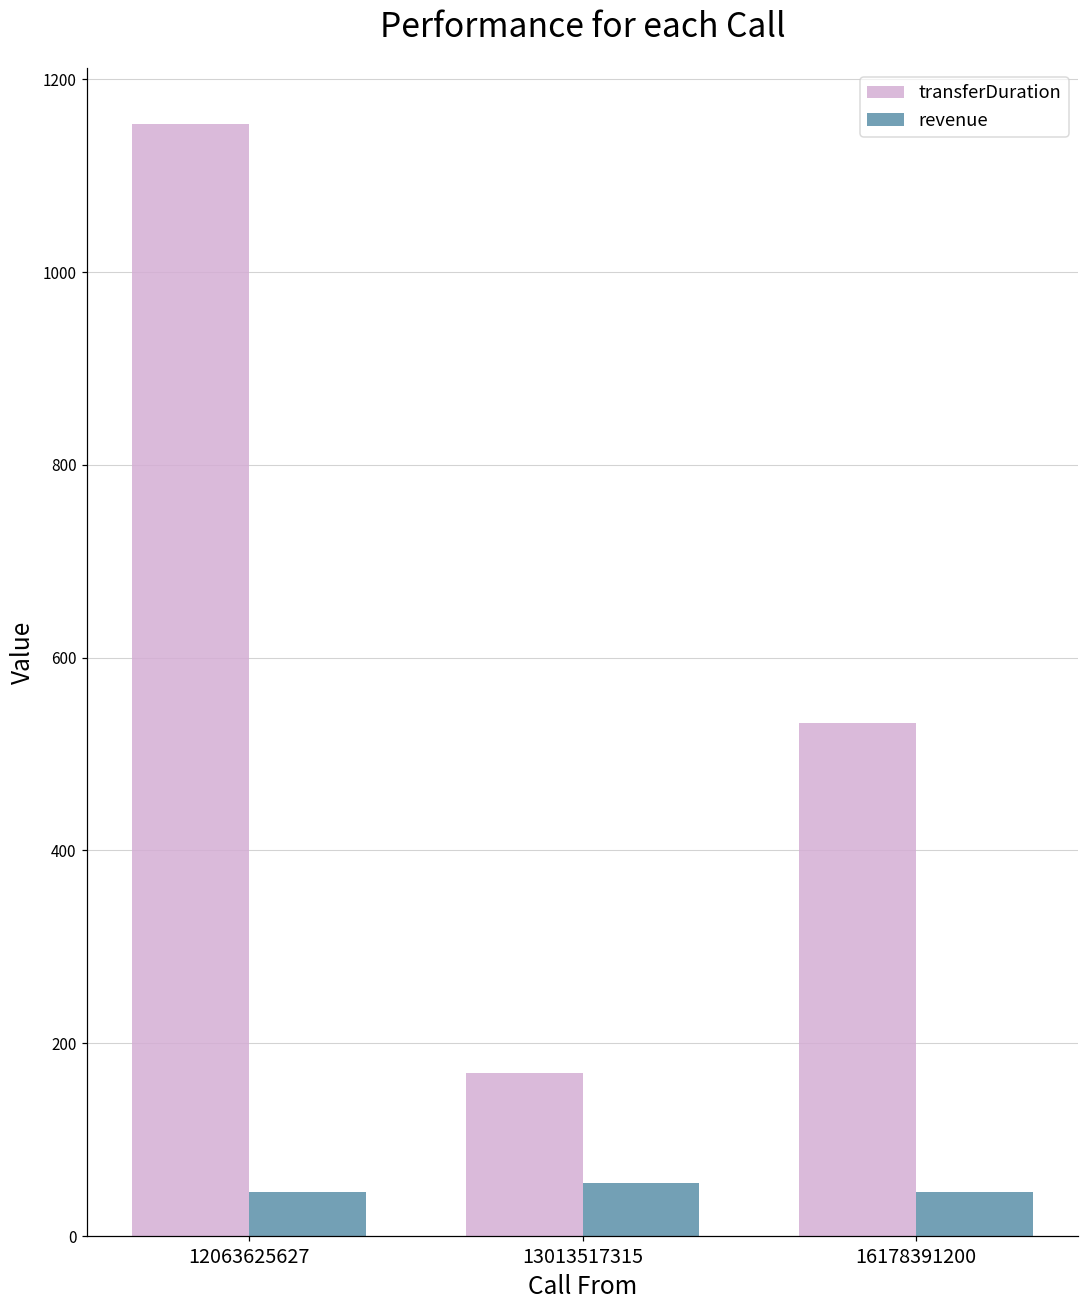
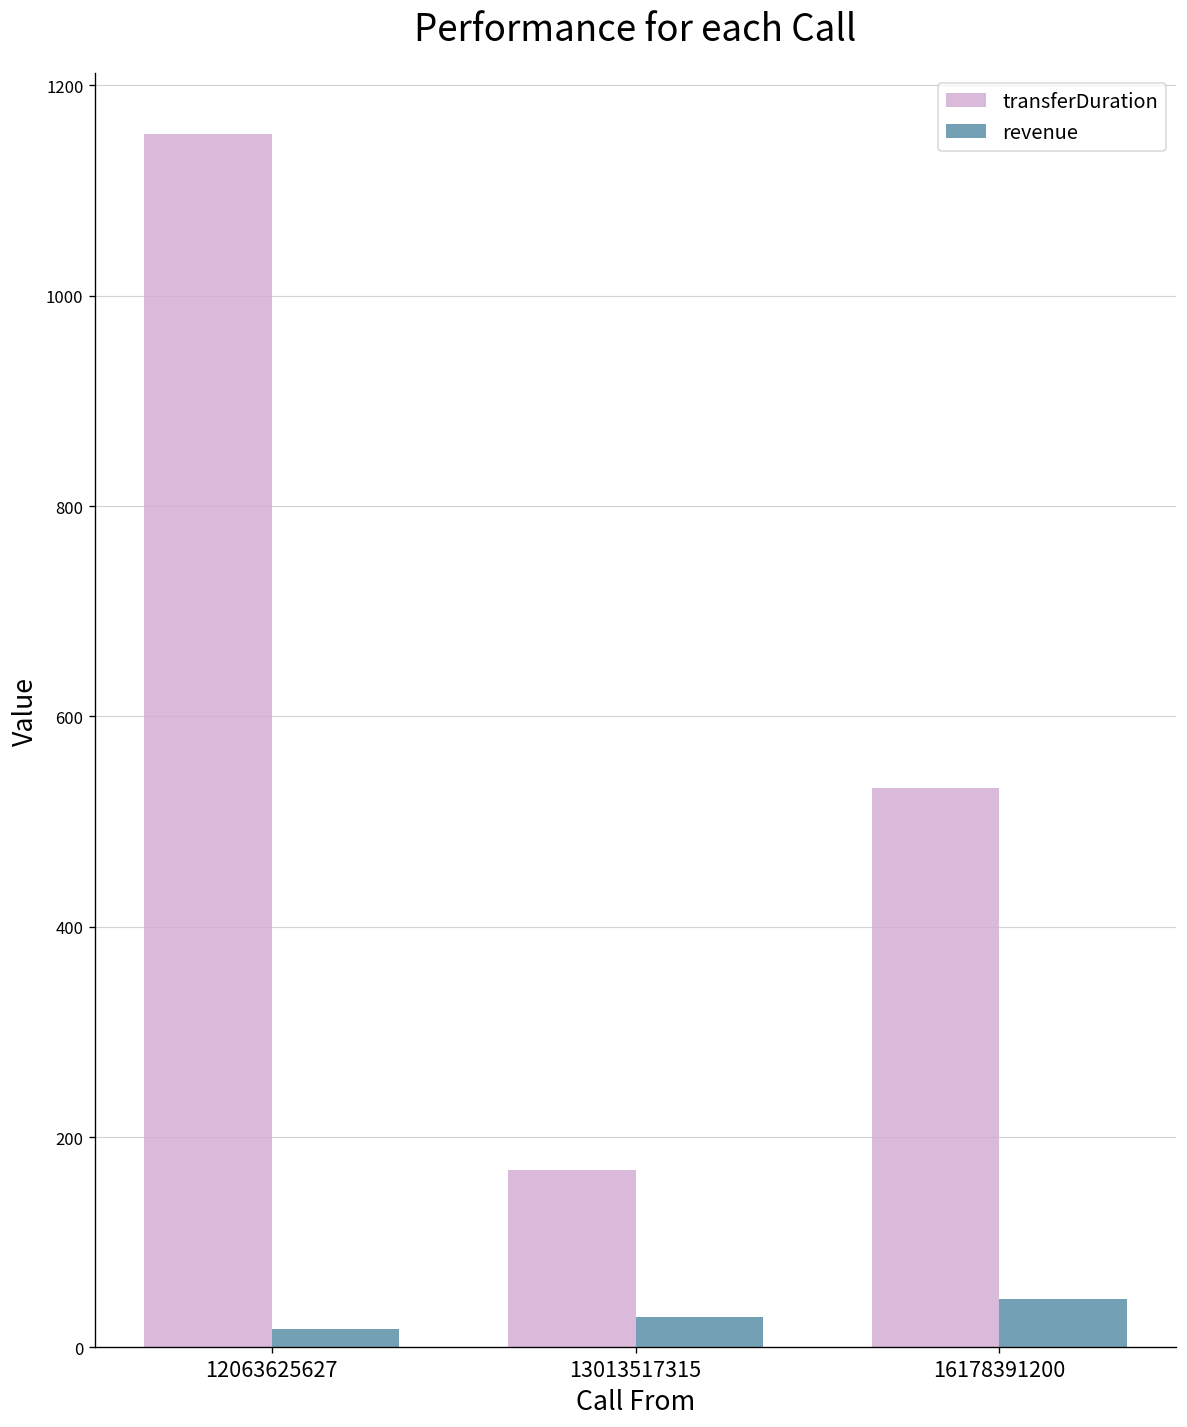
revenue, 12063625627: 50 -> 20
revenue, 13013517315: 60 -> 30
